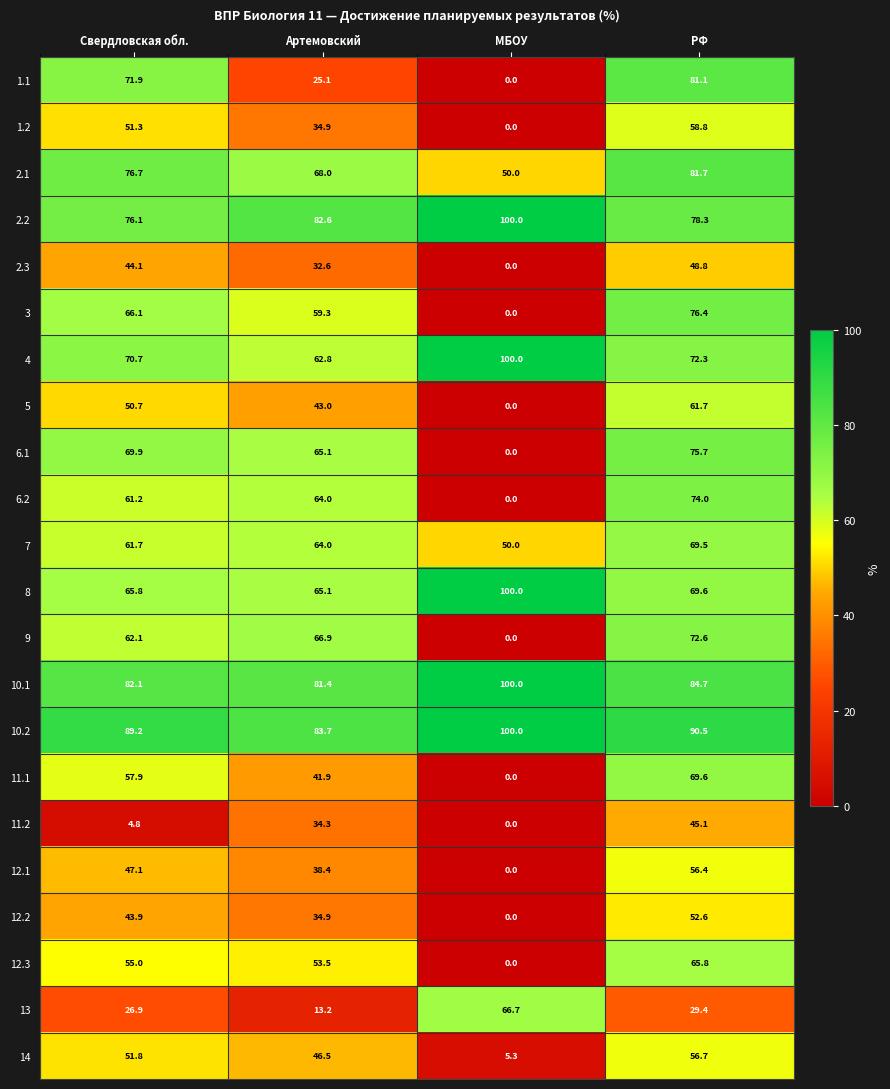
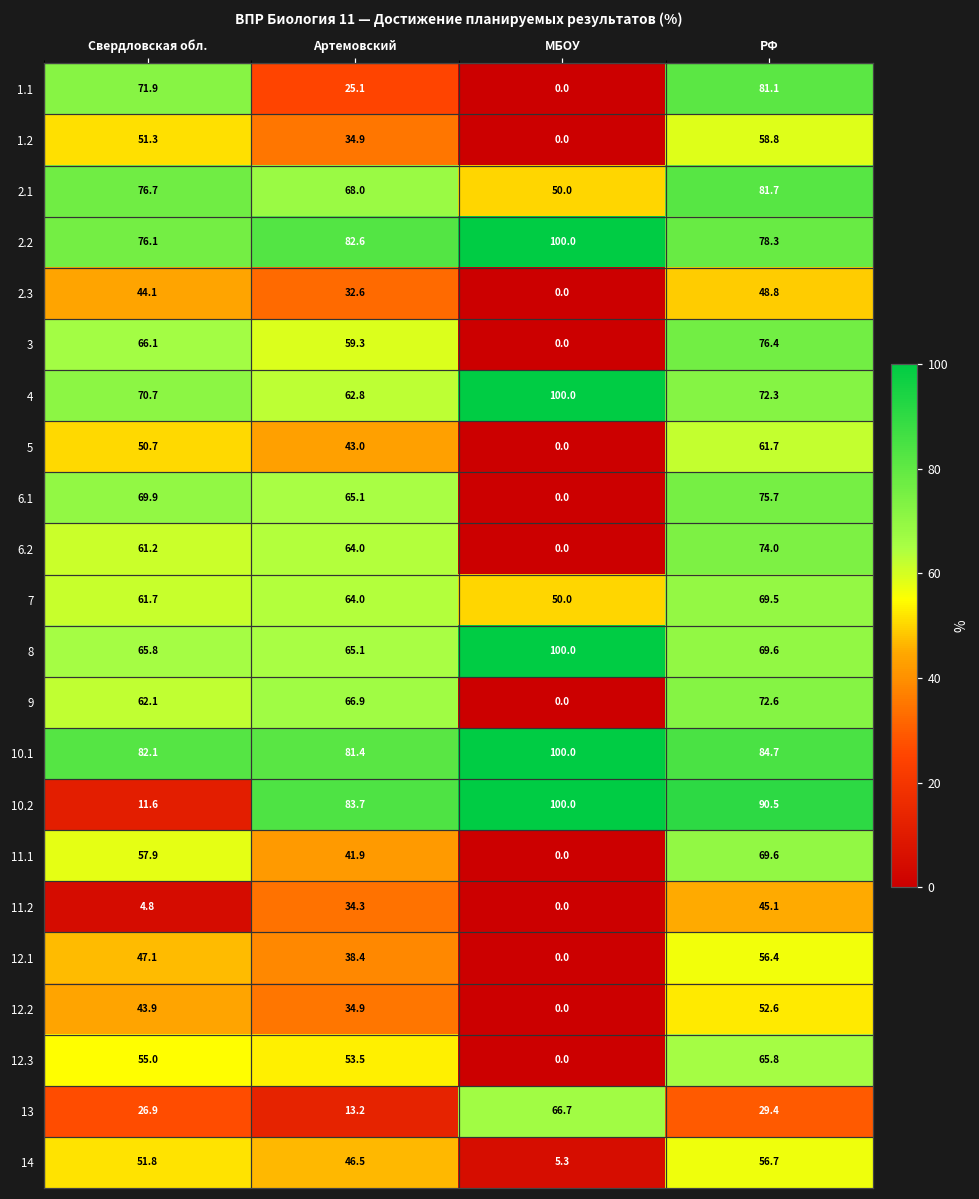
10.2, Свердловская обл.: 89.2 -> 11.6
